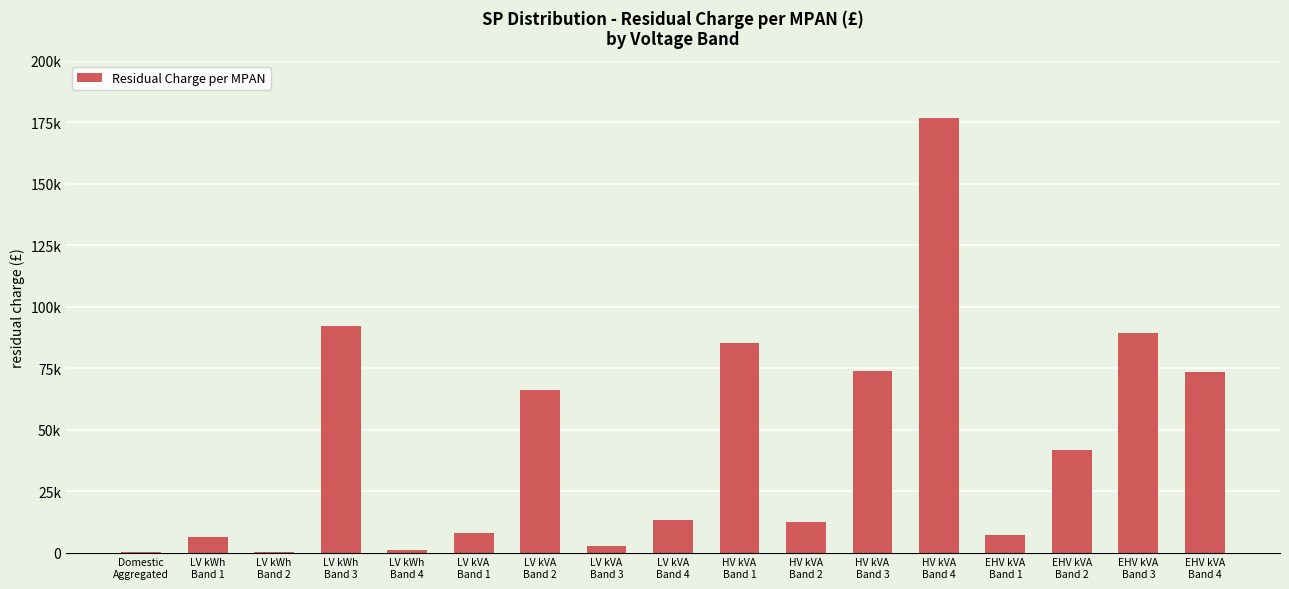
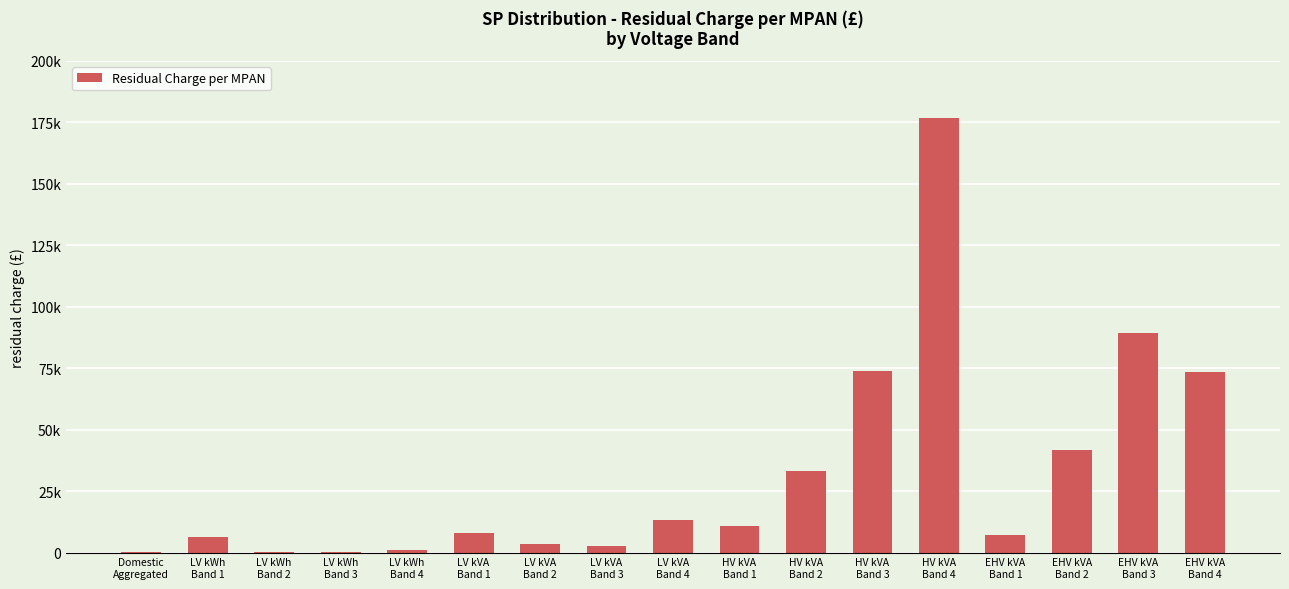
LV kWh Band 3: 92000 -> 0
LV kVA Band 2: 66000 -> 4000
HV kVA Band 1: 85000 -> 11000
HV kVA Band 2: 12000 -> 33000
